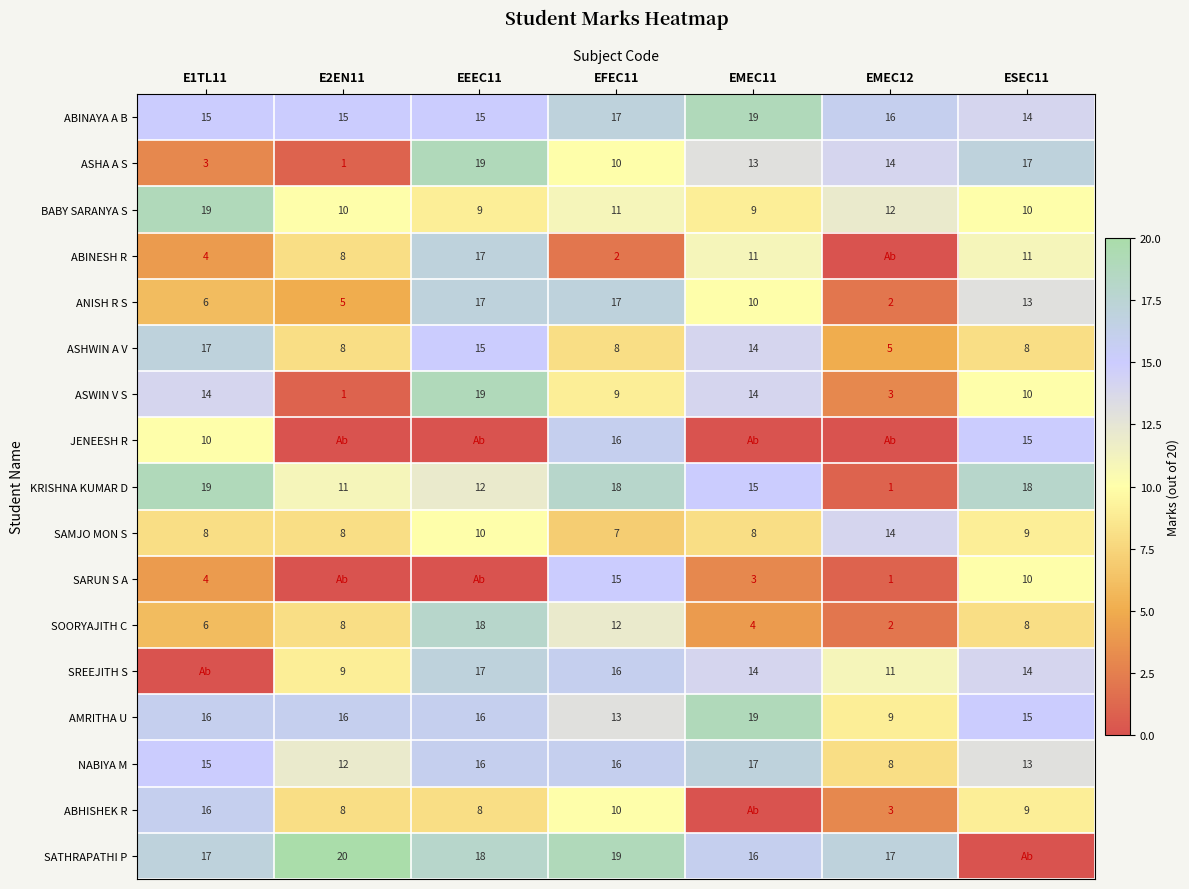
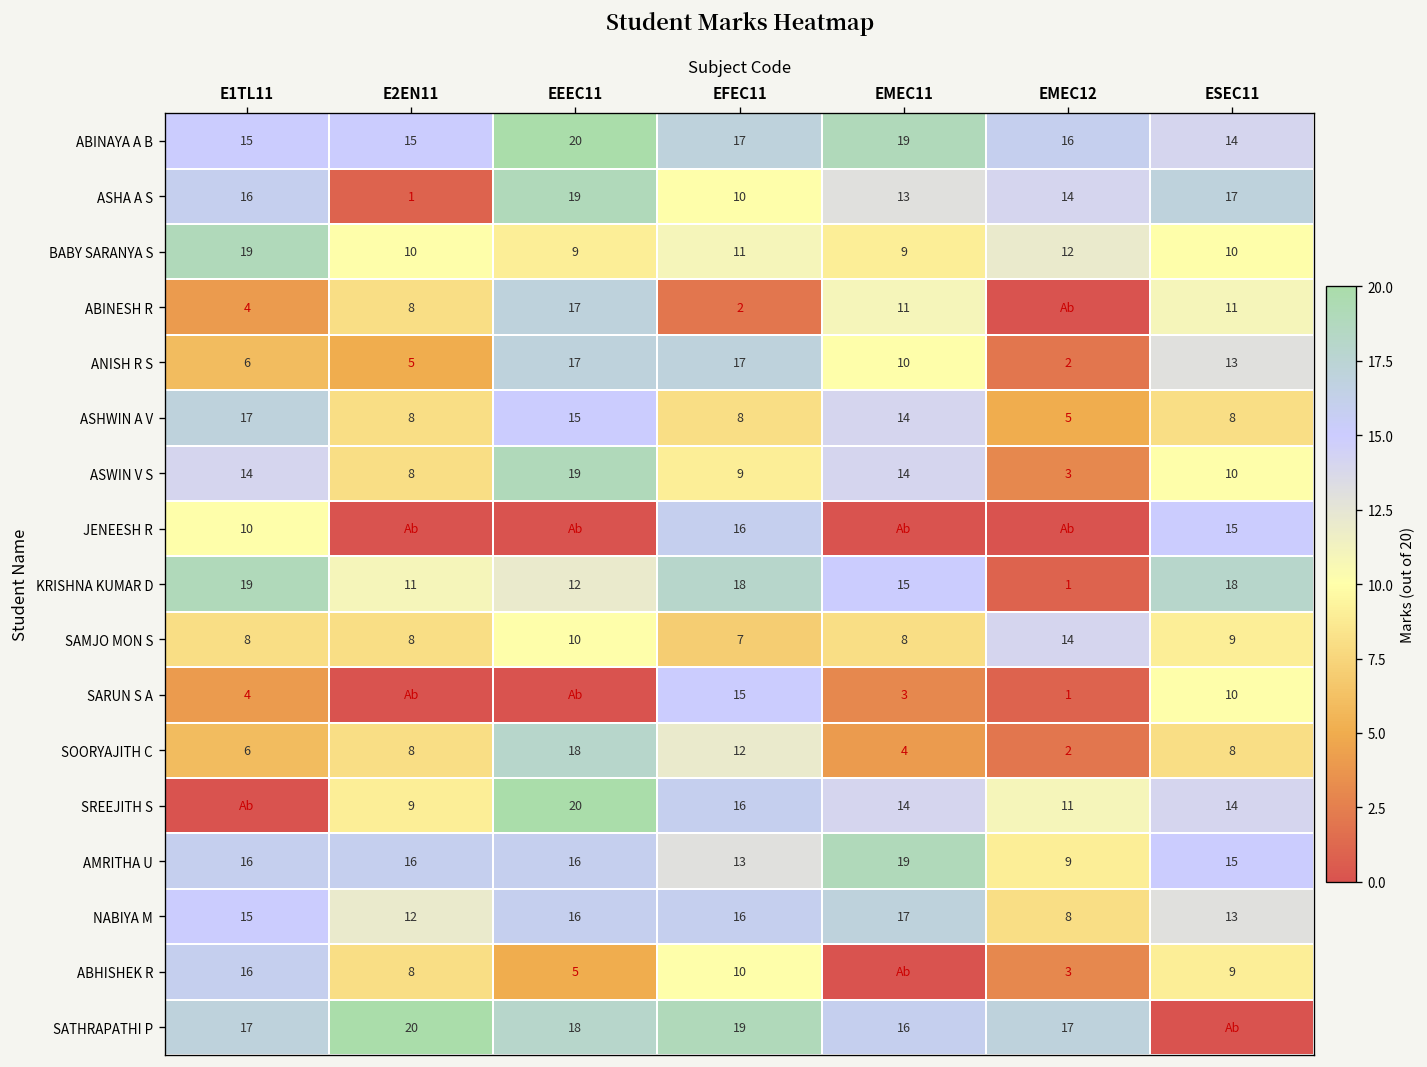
ABINAYA A B, EEEC11: 15 -> 20
ASHA A S, E1TL11: 3 -> 16
ASWIN V S, E2EN11: 1 -> 8
SREEJITH S, EEEC11: 17 -> 20
ABHISHEK R, EEEC11: 8 -> 5
